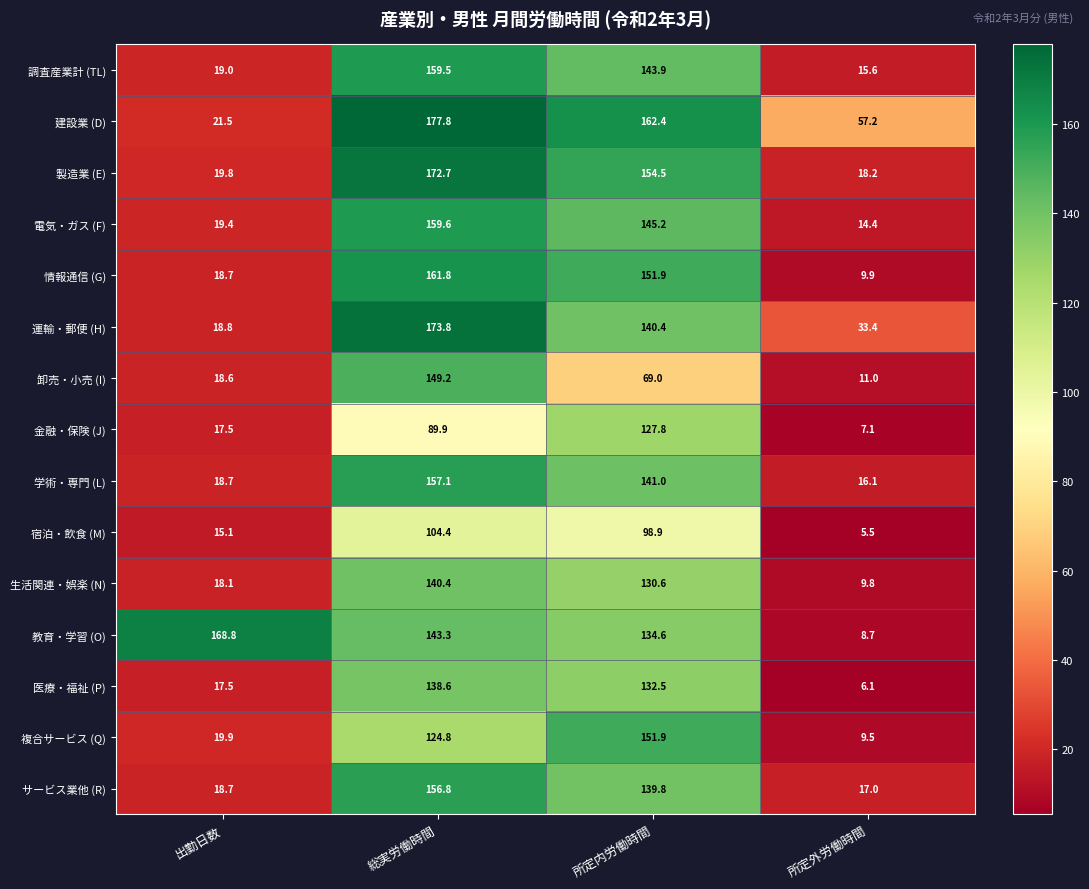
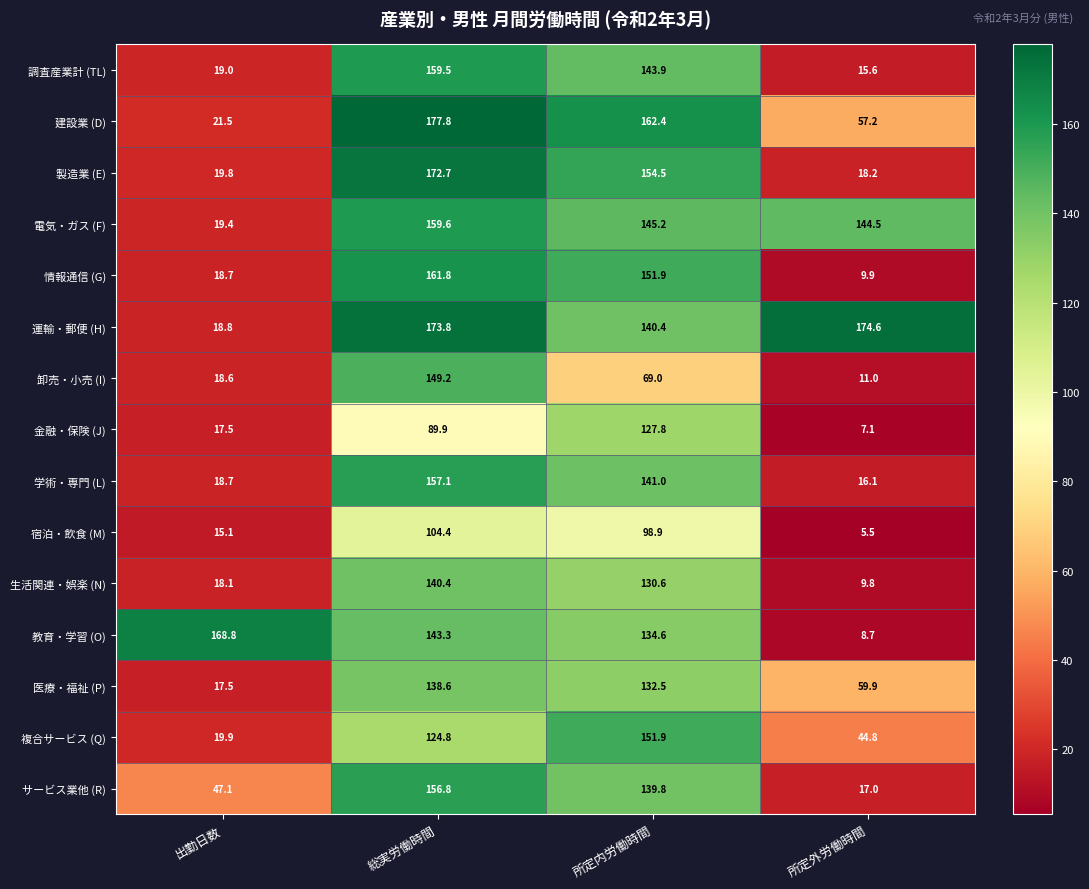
電気・ガス (F), 所定外労働時間: 14.4 -> 144.5
運輸・郵便 (H), 所定外労働時間: 33.4 -> 174.6
医療・福祉 (P), 所定外労働時間: 6.1 -> 59.9
複合サービス (Q), 所定外労働時間: 9.5 -> 44.8
サービス業他 (R), 出勤日数: 18.7 -> 47.1
